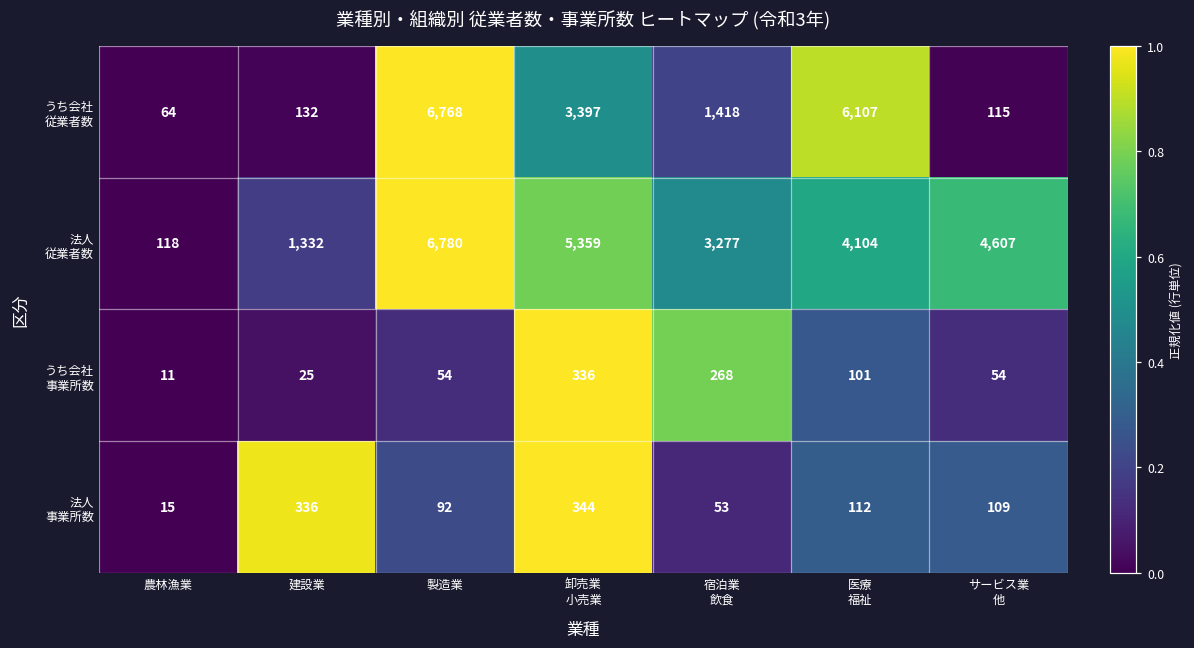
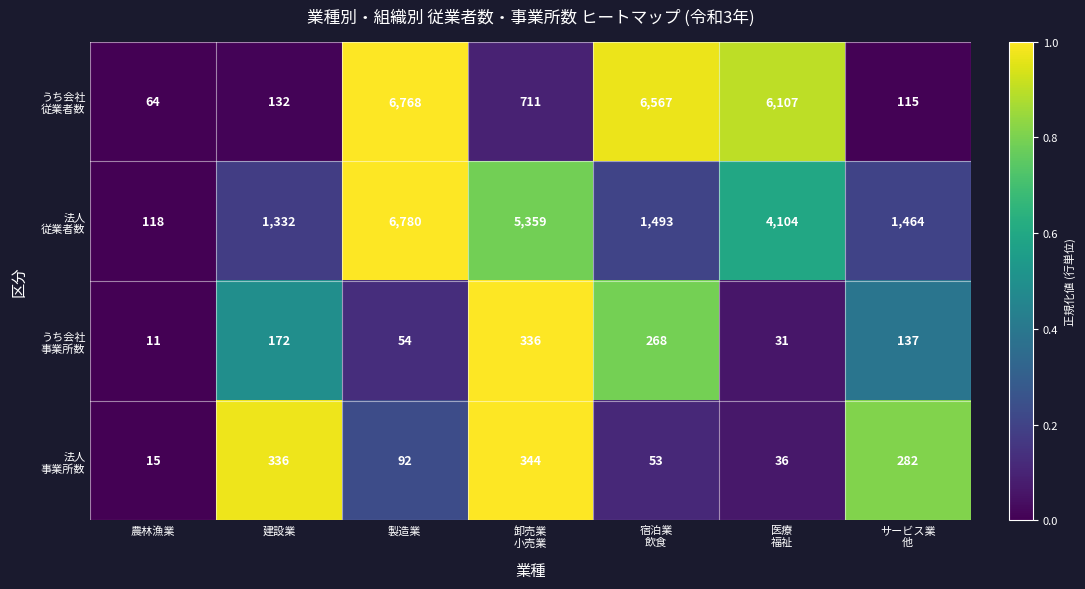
うち会社 従業者数, 卸売業 小売業: 3,397 -> 711
うち会社 従業者数, 宿泊業 飲食: 1,418 -> 6,567
法人 従業者数, 宿泊業 飲食: 3,277 -> 1,493
法人 従業者数, サービス業 他: 4,607 -> 1,464
うち会社 事業所数, 建設業: 25 -> 172
うち会社 事業所数, 医療 福祉: 101 -> 31
うち会社 事業所数, サービス業 他: 54 -> 137
法人 事業所数, 医療 福祉: 112 -> 36
法人 事業所数, サービス業 他: 109 -> 282
